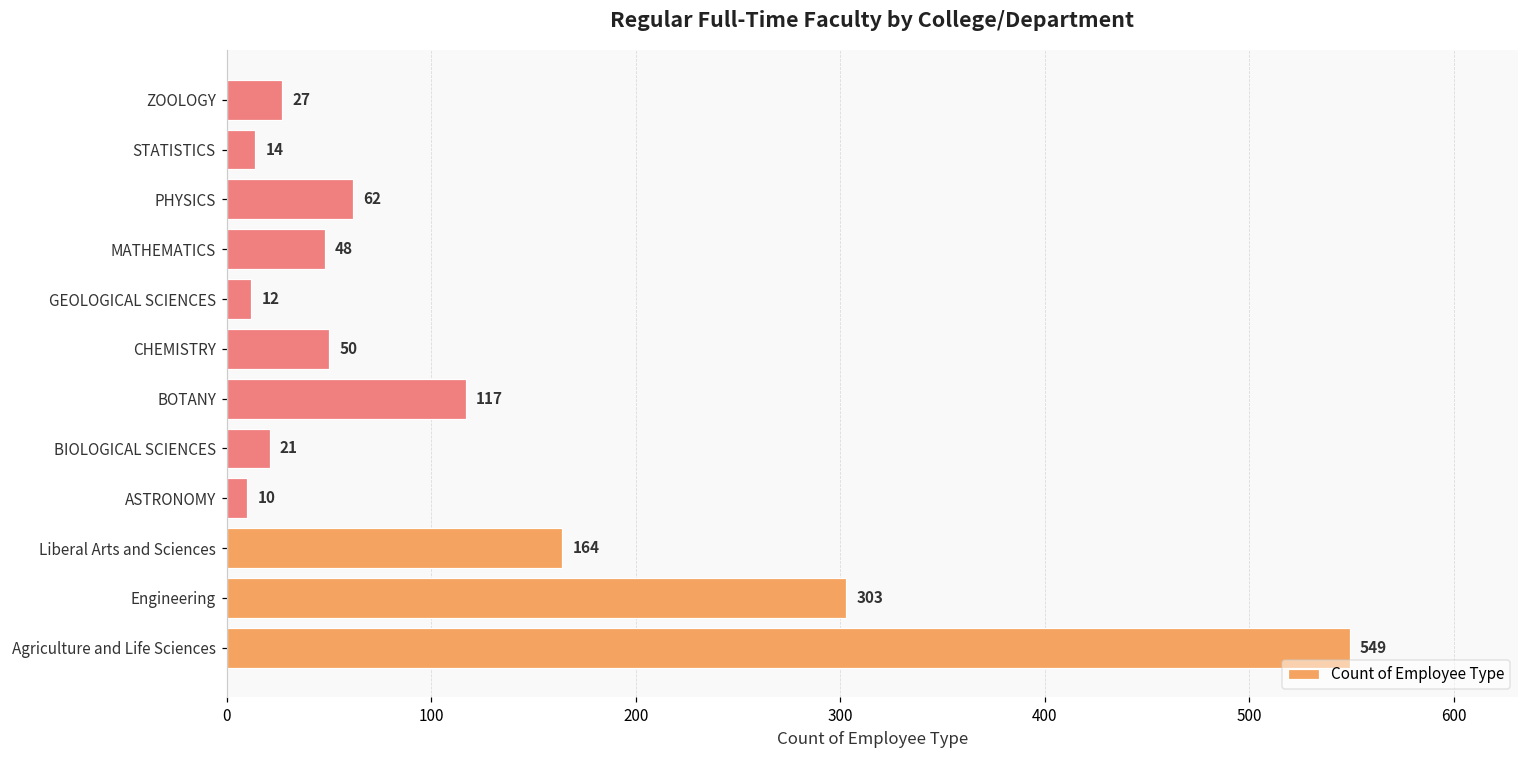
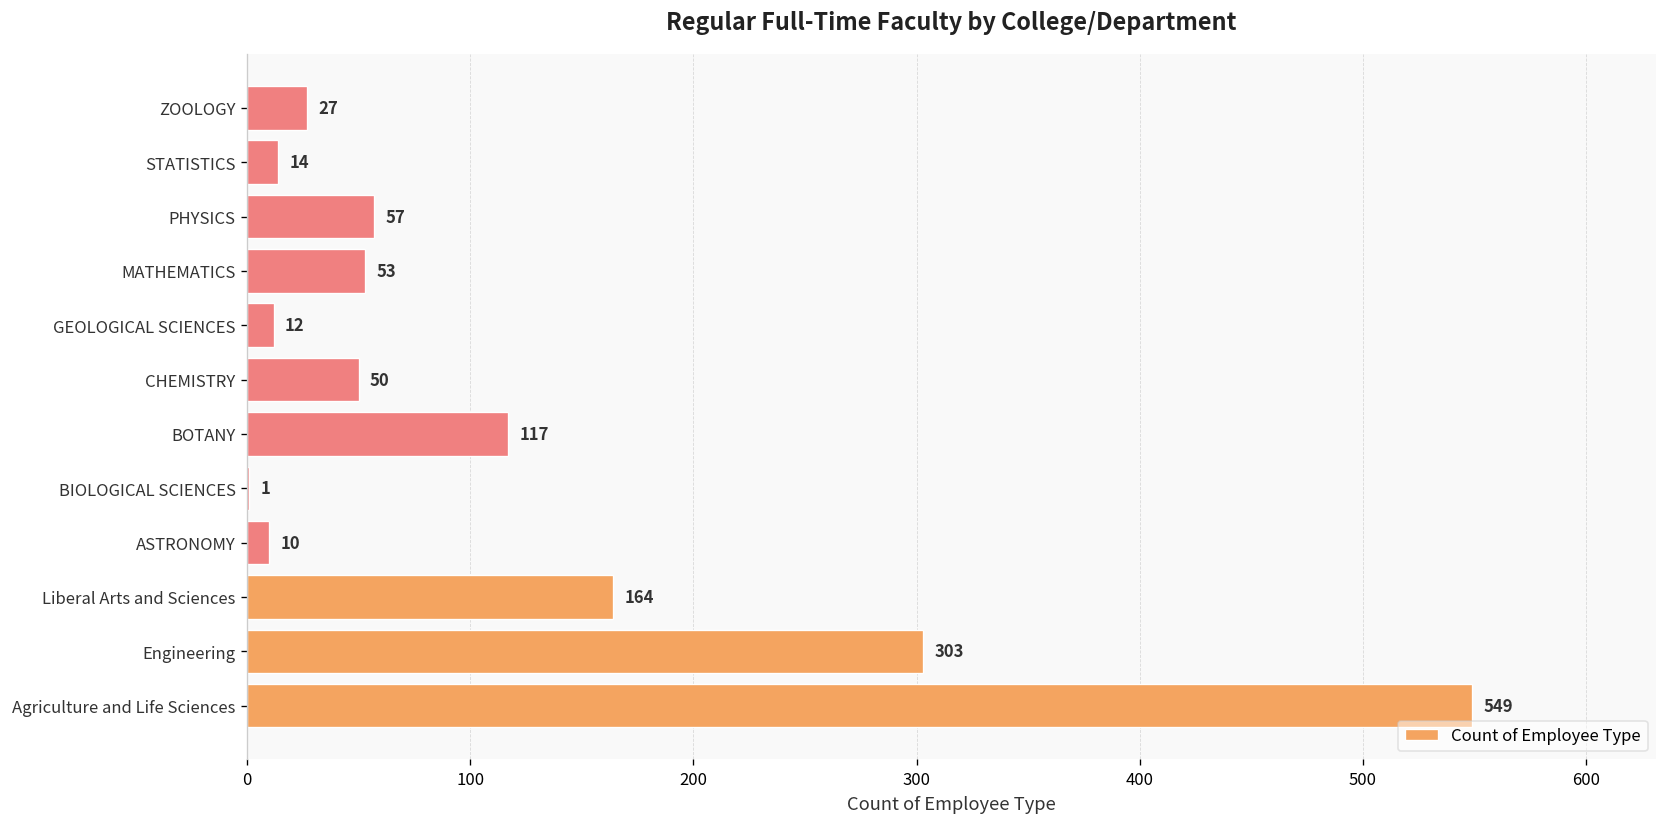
PHYSICS: 62 -> 57
MATHEMATICS: 48 -> 53
BIOLOGICAL SCIENCES: 21 -> 1
